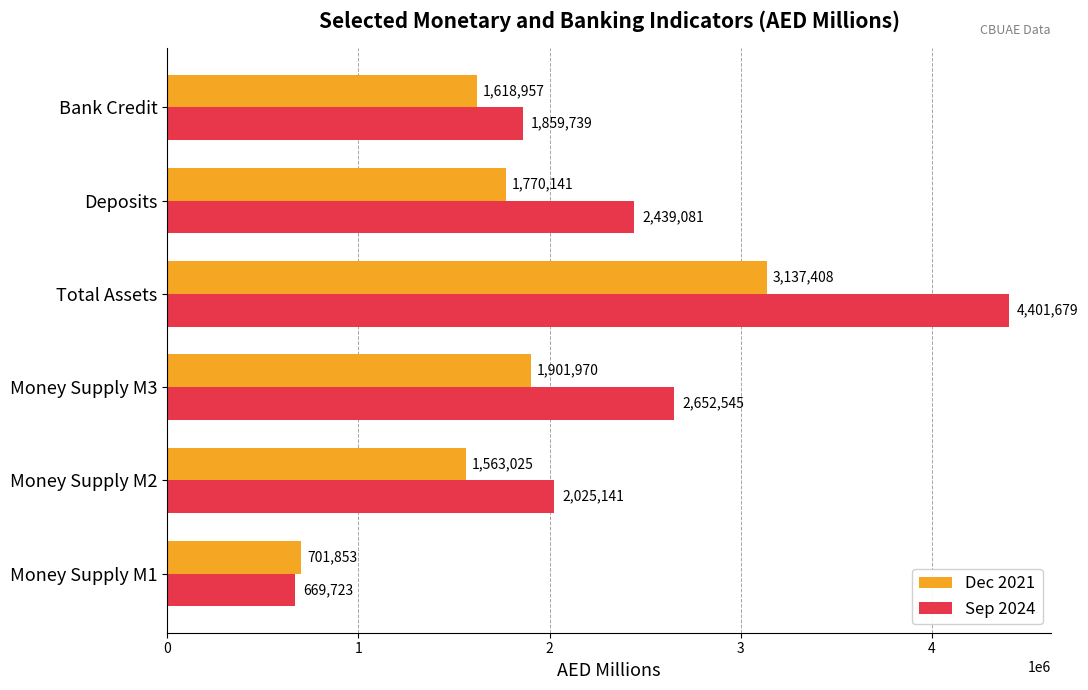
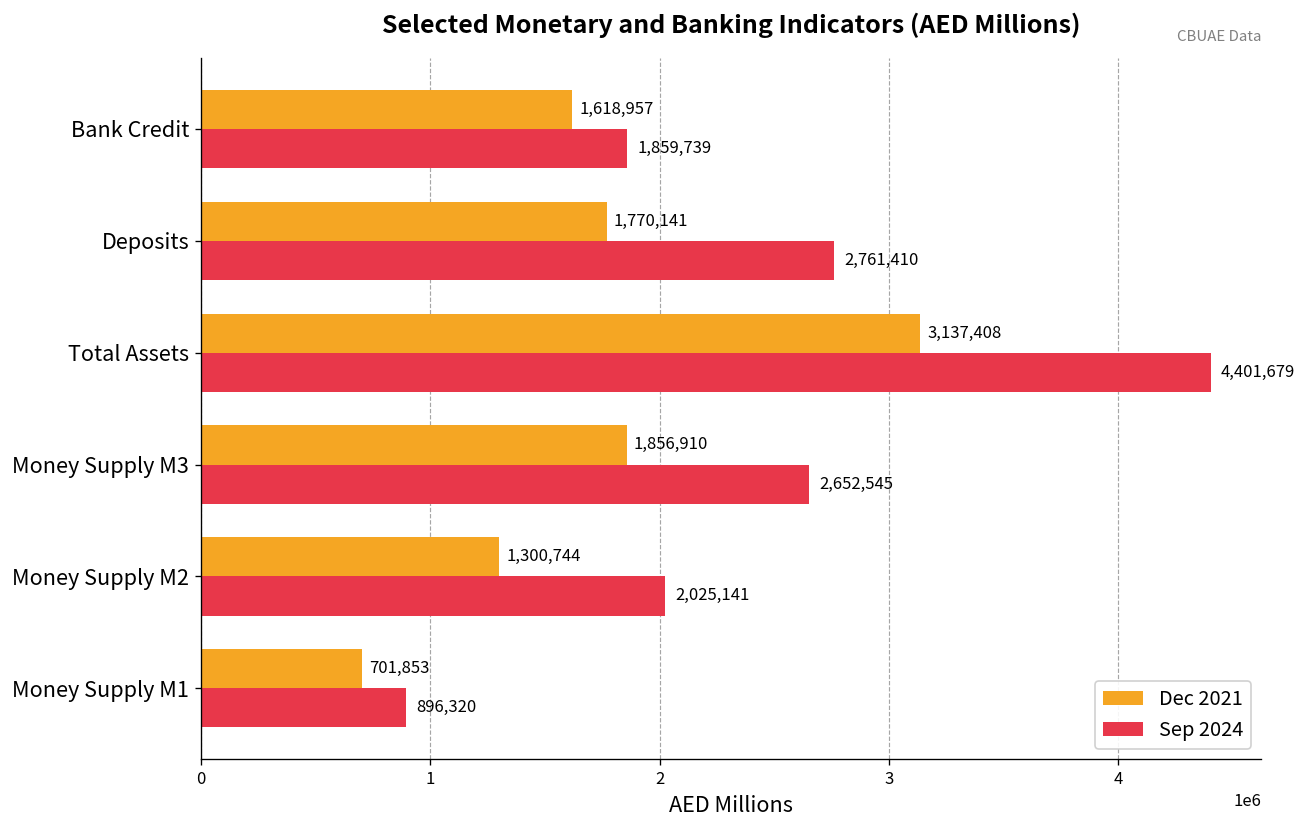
Sep 2024, Deposits: 2,439,081 -> 2,761,410
Dec 2021, Money Supply M3: 1,901,970 -> 1,856,910
Dec 2021, Money Supply M2: 1,563,025 -> 1,300,744
Sep 2024, Money Supply M1: 669,723 -> 896,320
